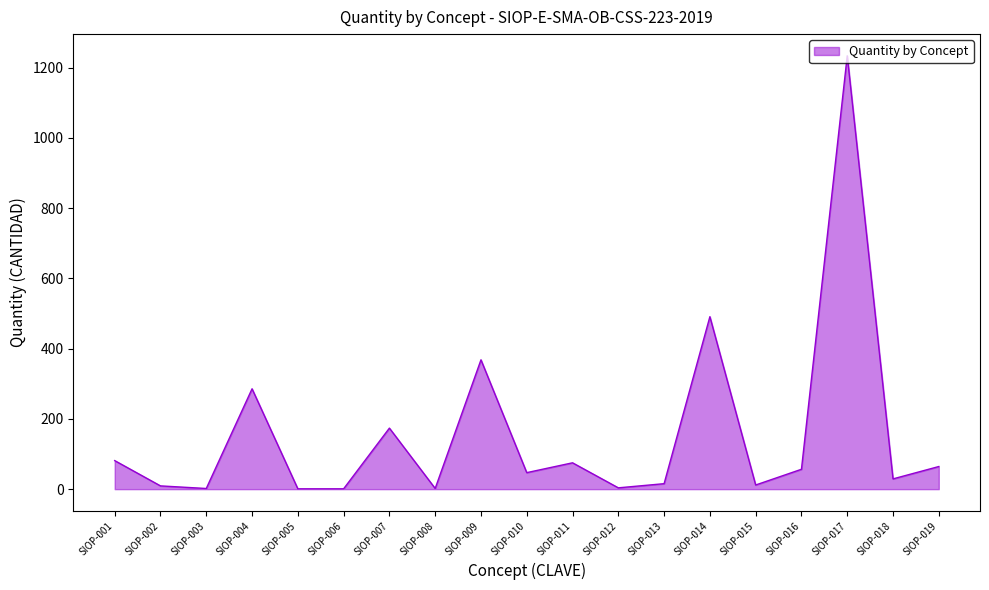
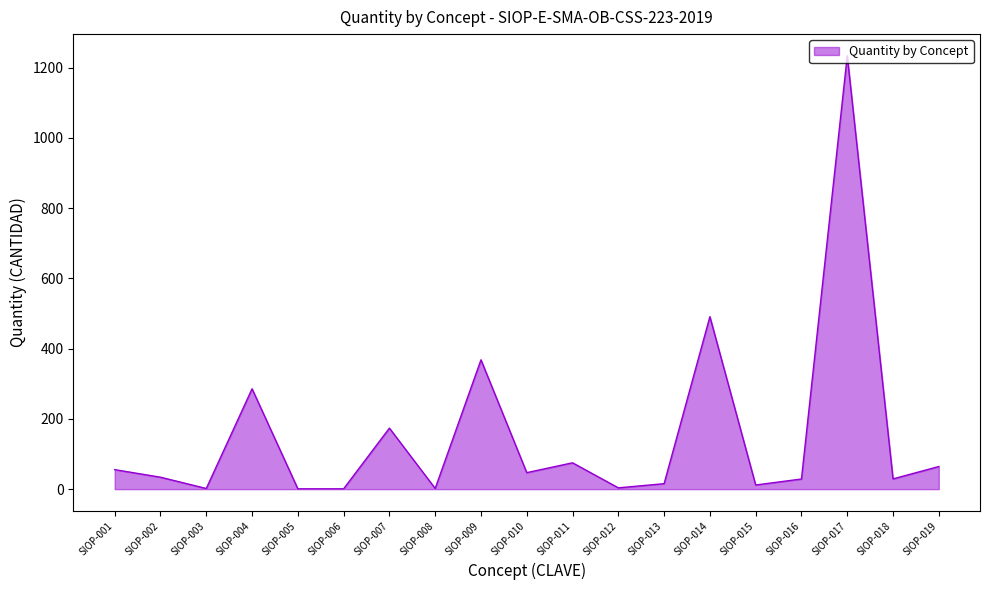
SIOP-001: 80 -> 60
SIOP-002: 10 -> 30
SIOP-016: 60 -> 30
